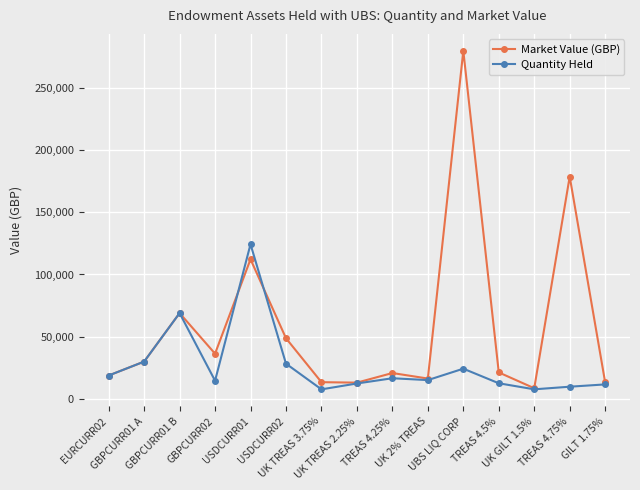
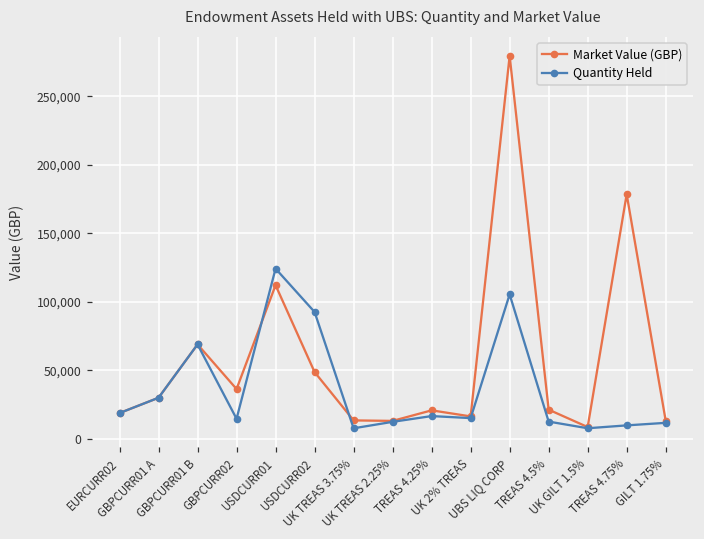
Quantity Held, USDCURR02: 28,000 -> 93,000
Quantity Held, UBS LIQ CORP: 24,000 -> 105,000
